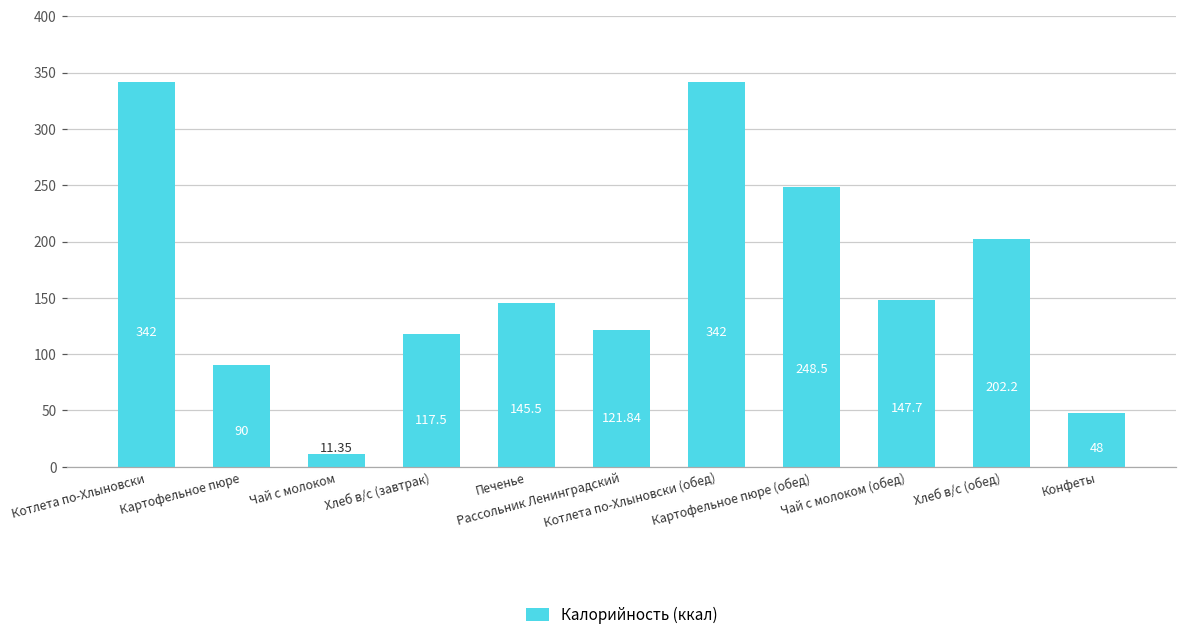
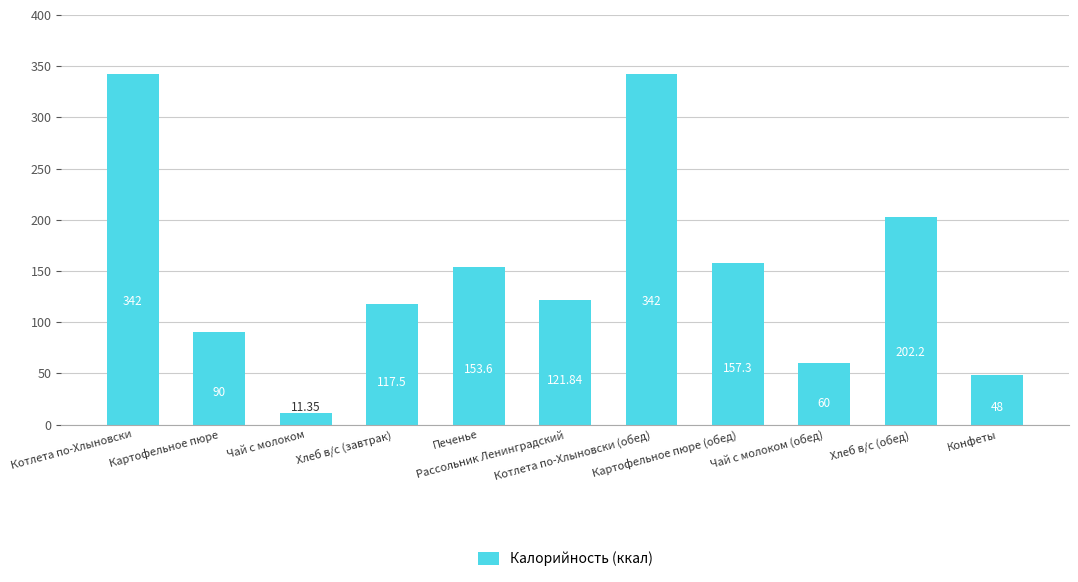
Печенье: 145.5 -> 153.6
Картофельное пюре (обед): 248.5 -> 157.3
Чай с молоком (обед): 147.7 -> 60
